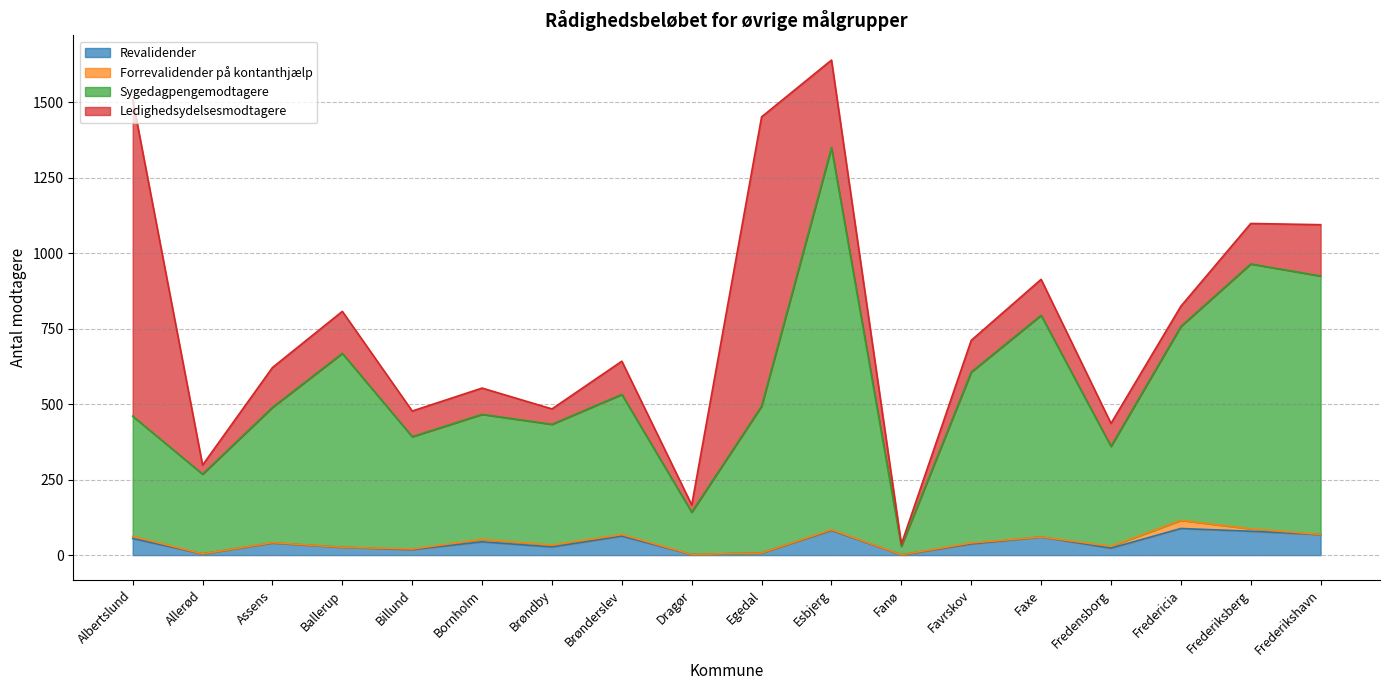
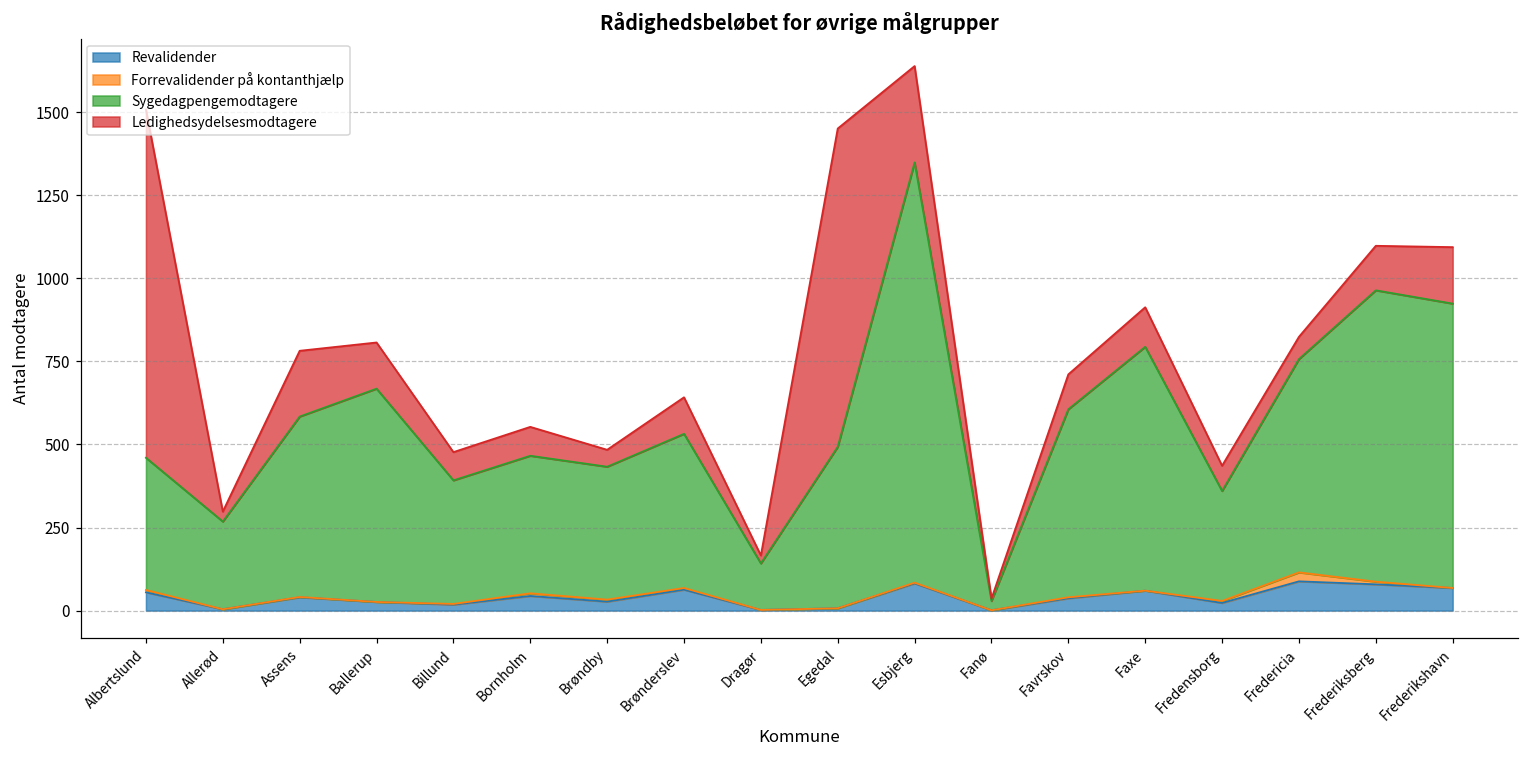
Sygedagpengemodtagere, Assens: 450 -> 540
Ledighedsydelsesmodtagere, Assens: 130 -> 200
